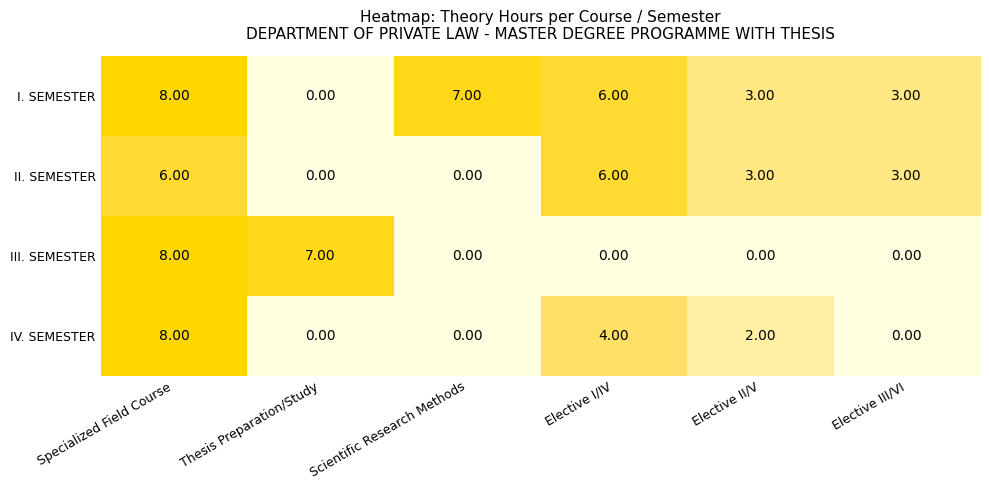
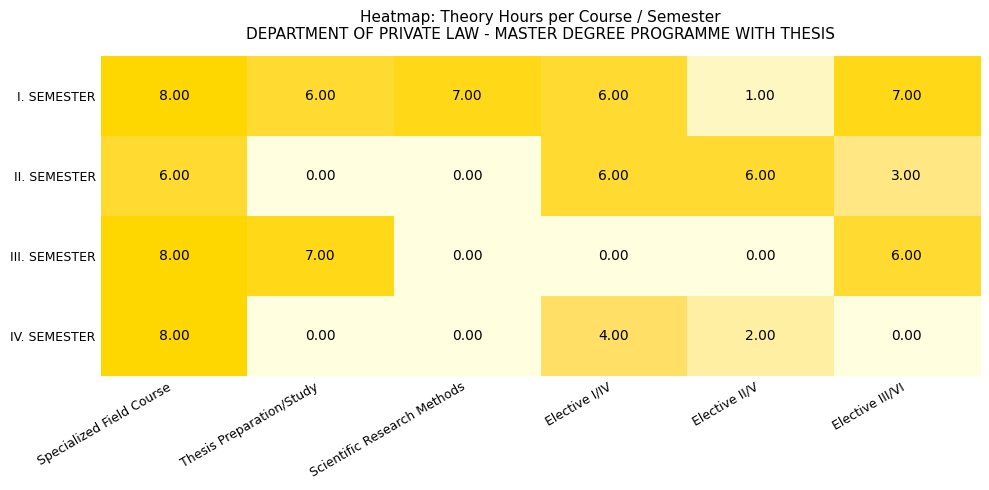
I. SEMESTER, Thesis Preparation/Study: 0.00 -> 6.00
I. SEMESTER, Elective II/V: 3.00 -> 1.00
I. SEMESTER, Elective III/VI: 3.00 -> 7.00
II. SEMESTER, Elective II/V: 3.00 -> 6.00
III. SEMESTER, Elective III/VI: 0.00 -> 6.00
